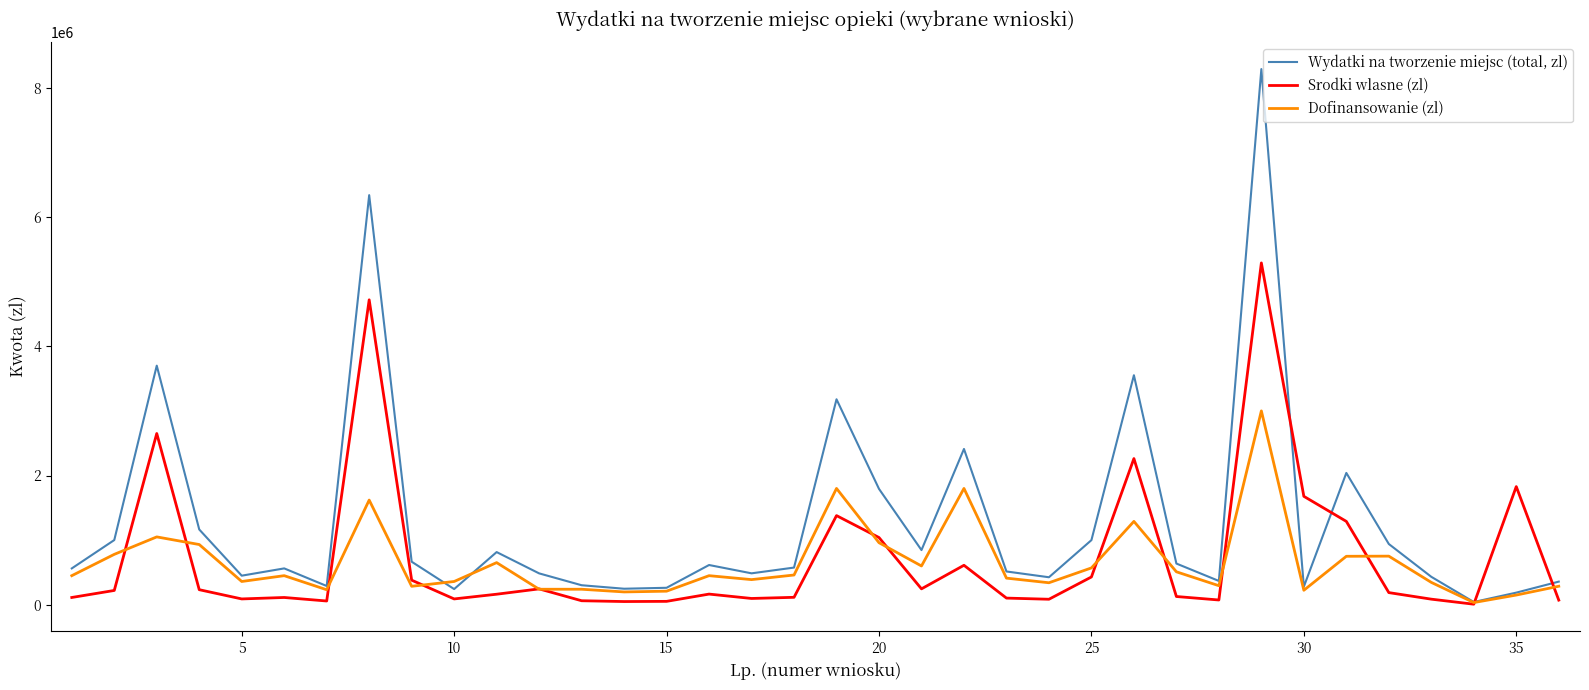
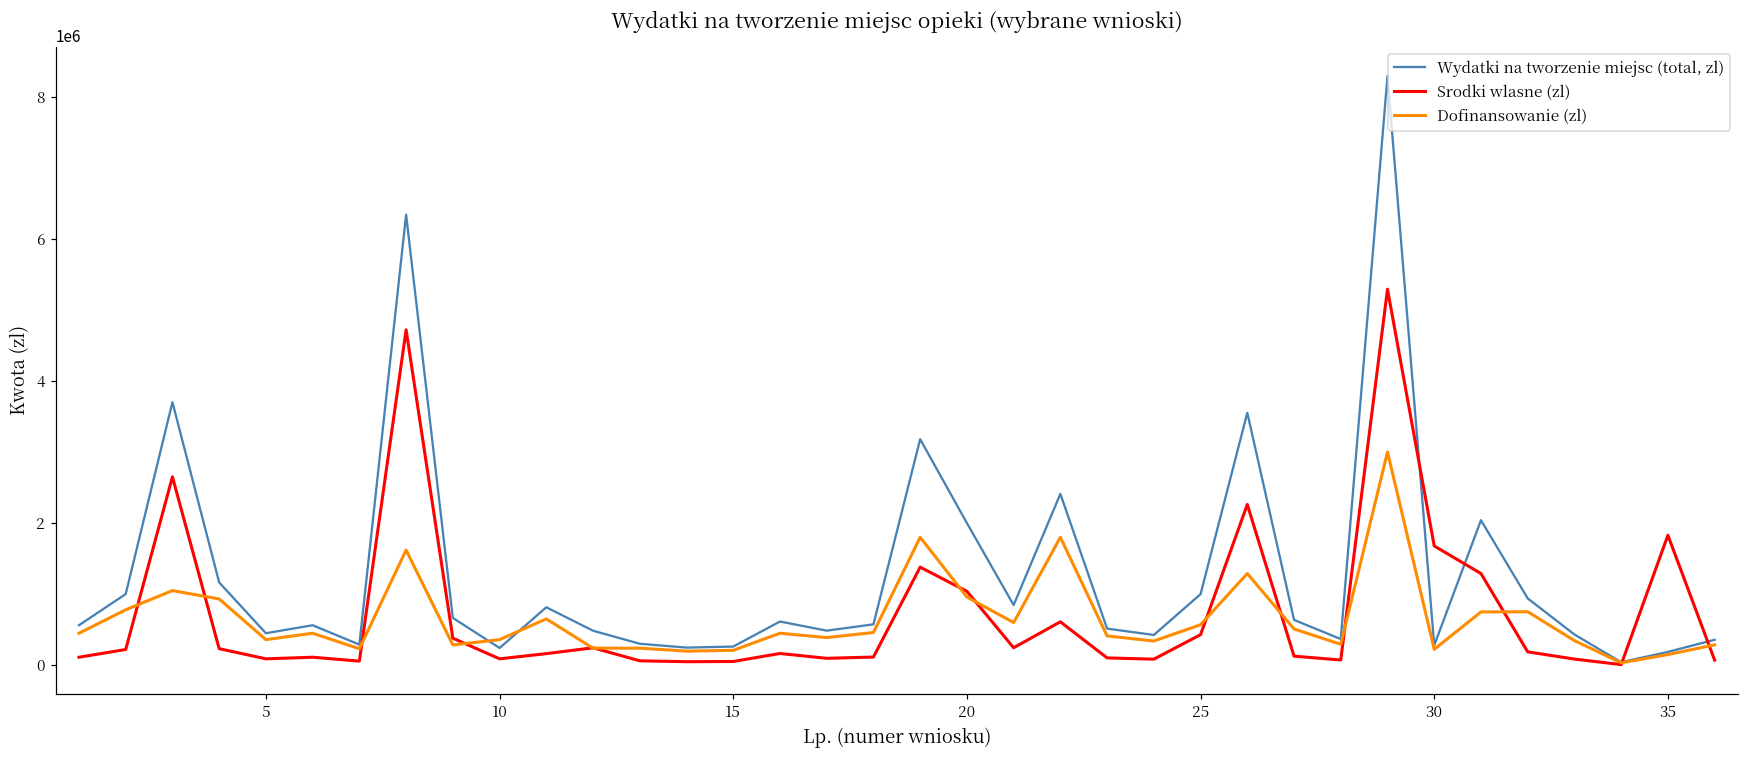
Wydatki na tworzenie miejsc (total, zl), 20: 1800000 -> 2000000
